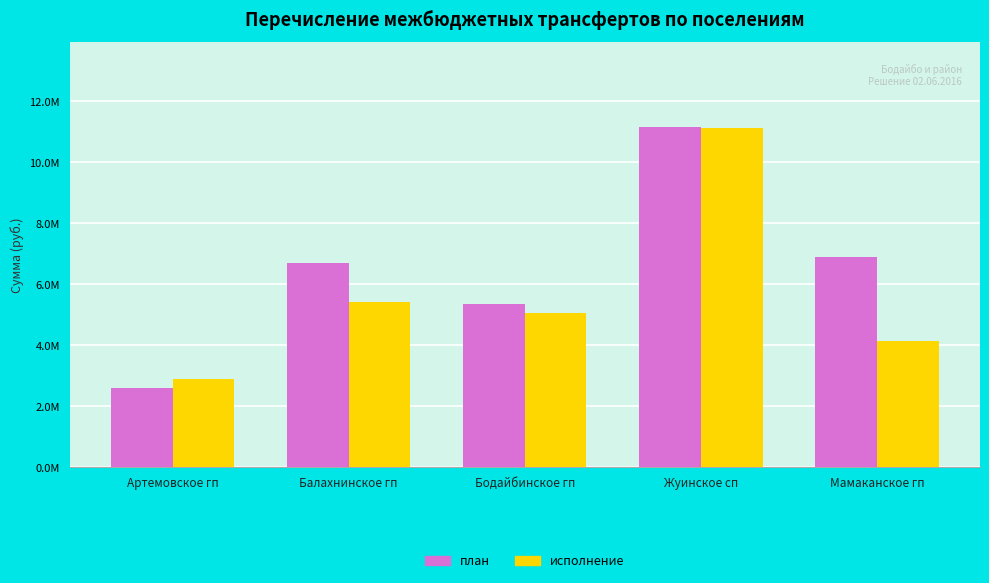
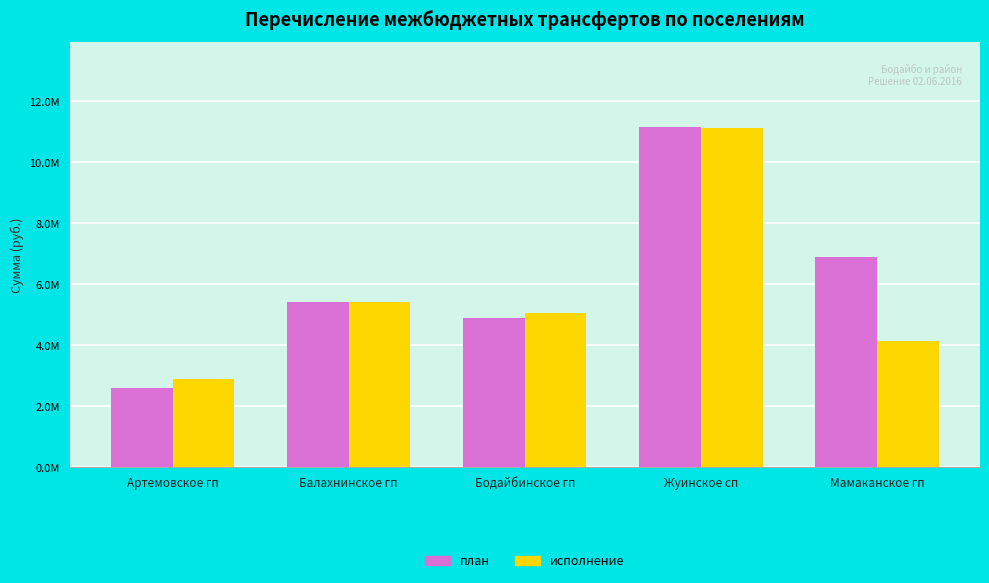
план, Балахнинское гп: 6700000 -> 5400000
план, Бодайбинское гп: 5400000 -> 4900000
